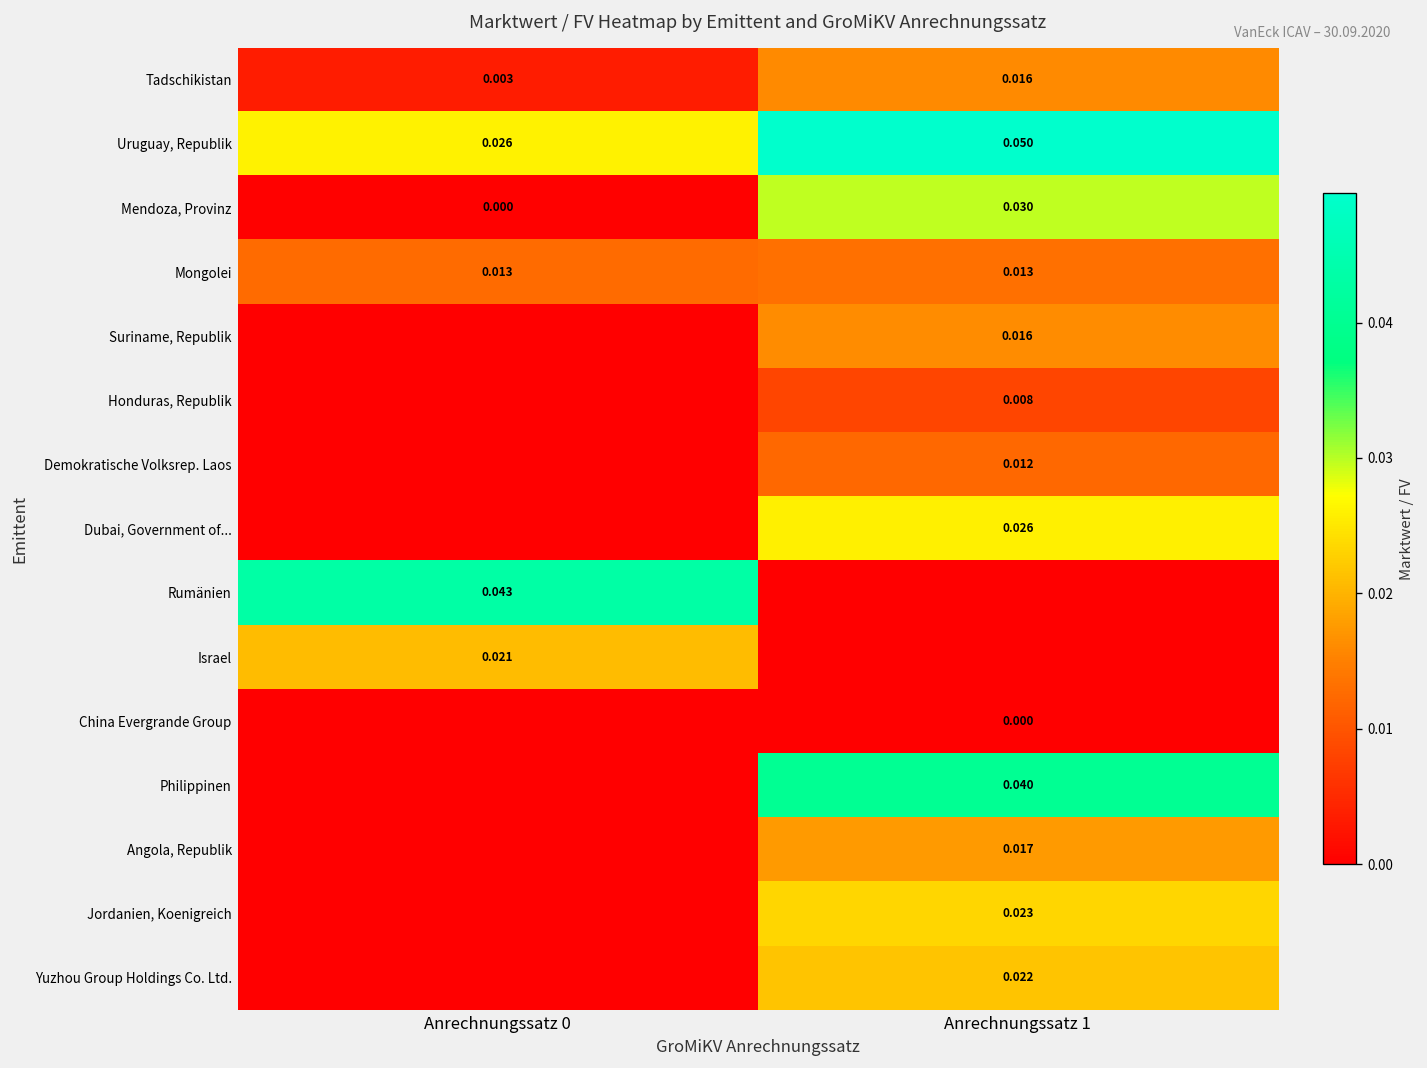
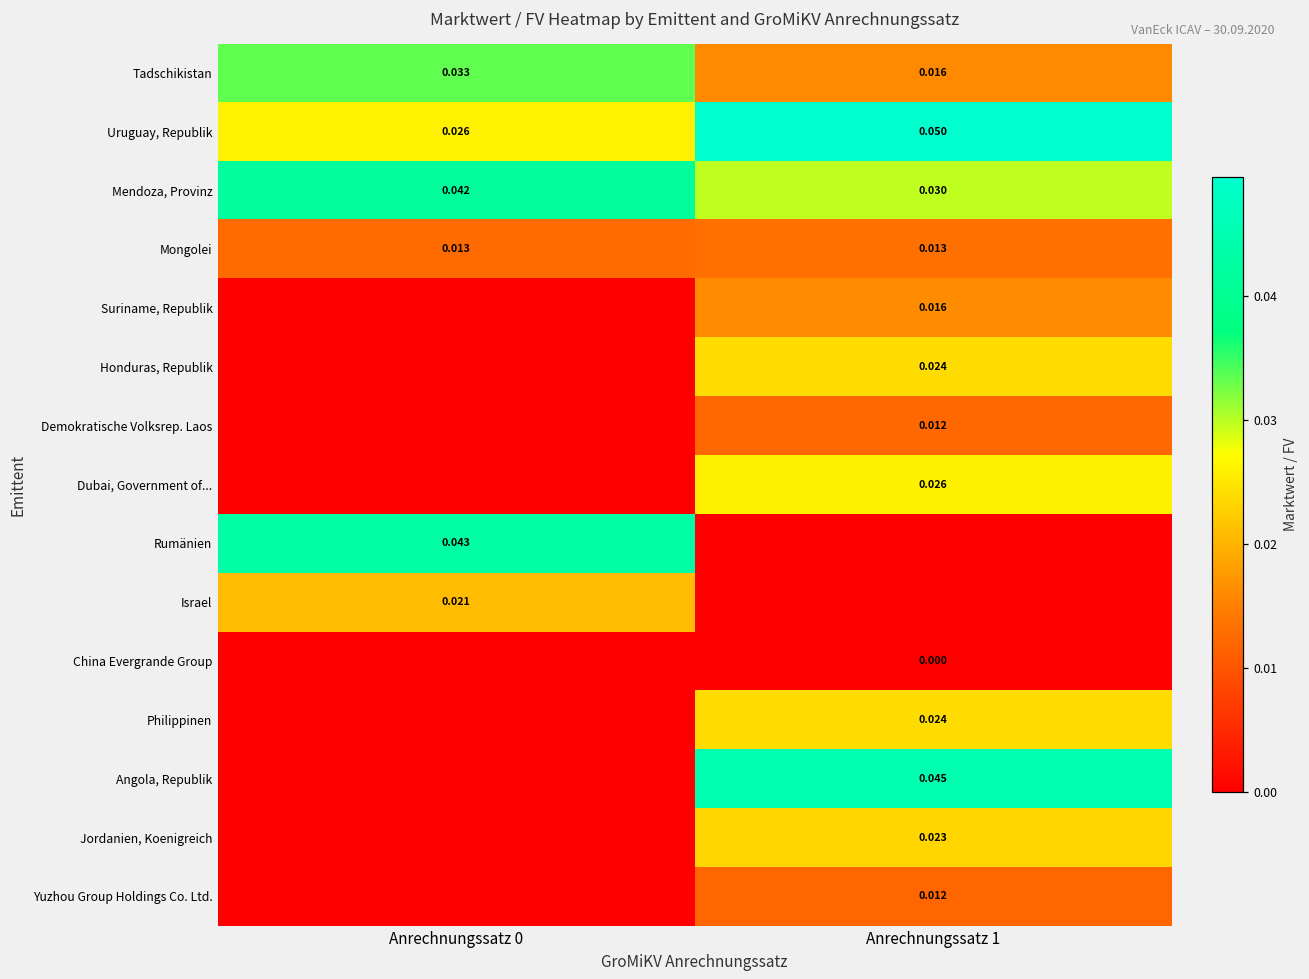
Tadschikistan, Anrechnungssatz 0: 0.003 -> 0.033
Mendoza, Provinz, Anrechnungssatz 0: 0.000 -> 0.042
Honduras, Republik, Anrechnungssatz 1: 0.008 -> 0.024
Philippinen, Anrechnungssatz 1: 0.040 -> 0.024
Angola, Republik, Anrechnungssatz 1: 0.017 -> 0.045
Yuzhou Group Holdings Co. Ltd., Anrechnungssatz 1: 0.022 -> 0.012
